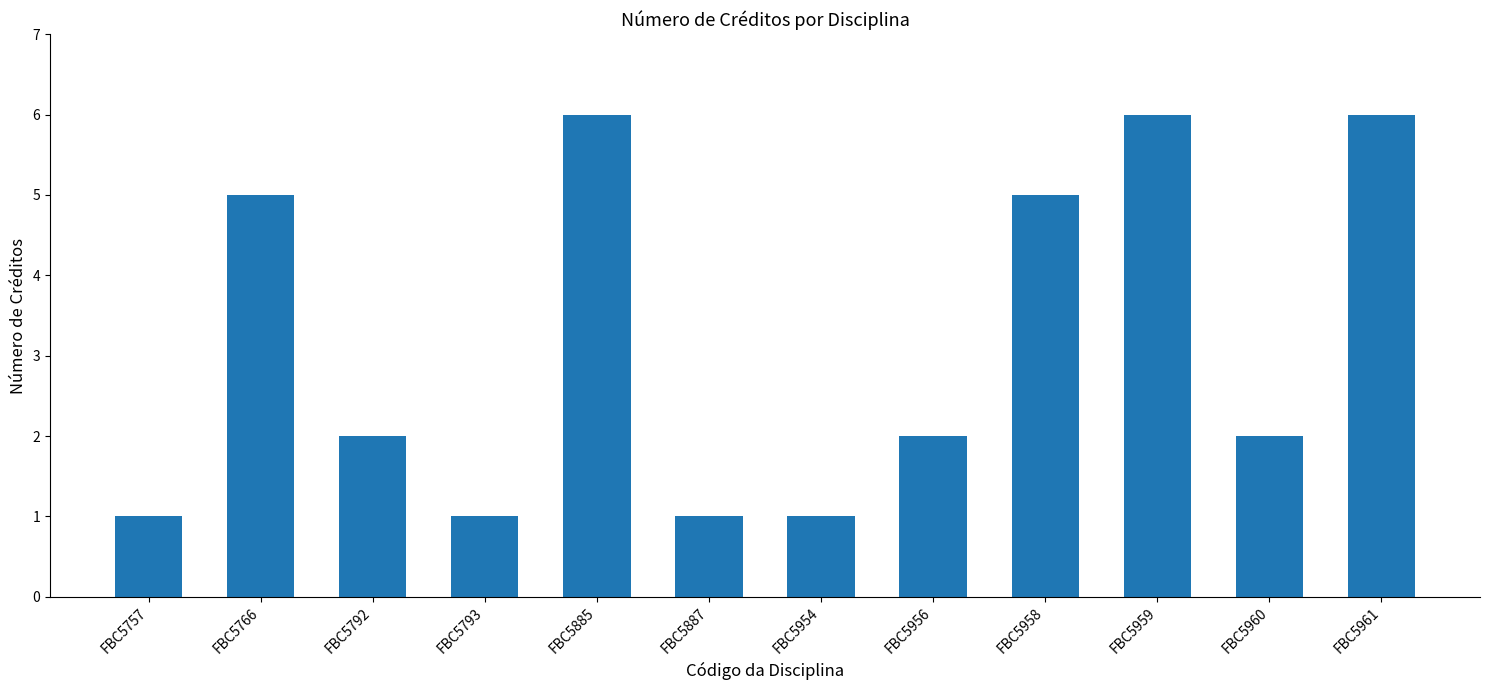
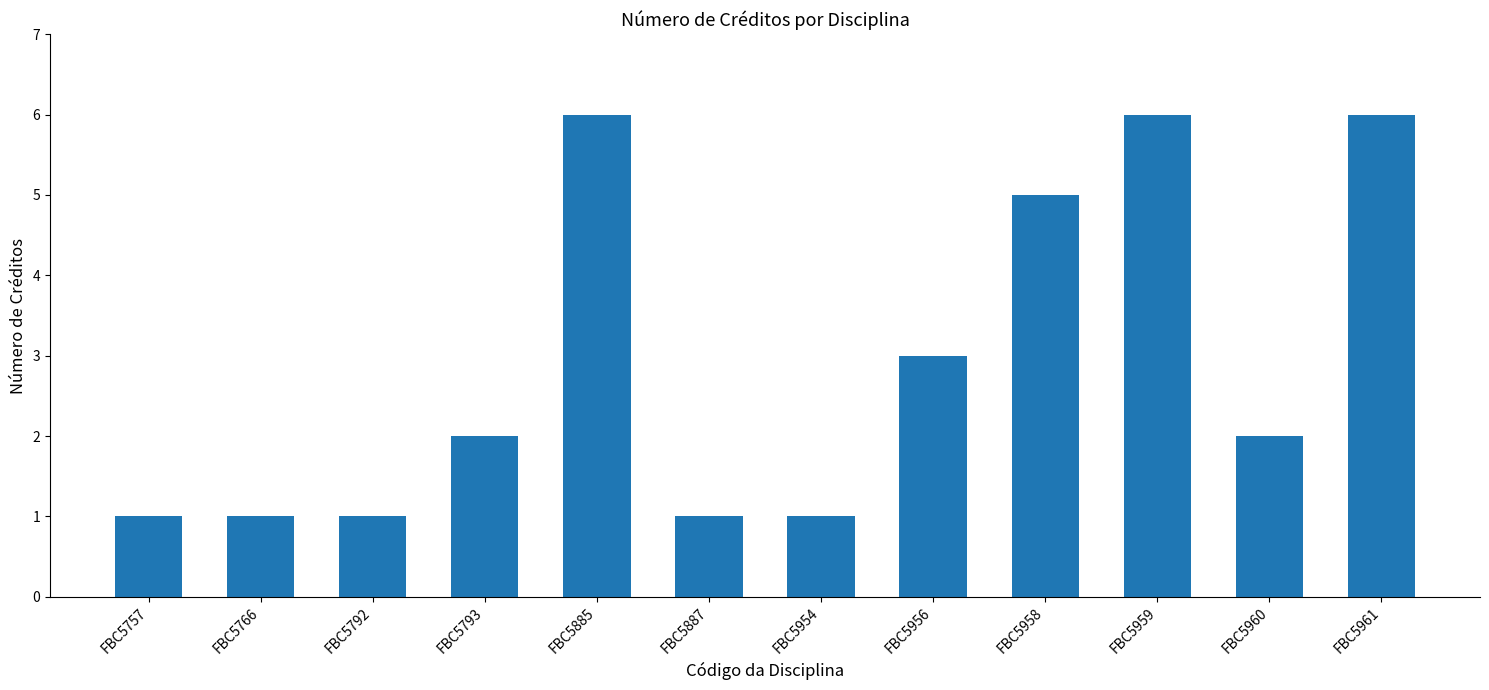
FBC5766: 5 -> 1
FBC5792: 2 -> 1
FBC5793: 1 -> 2
FBC5956: 2 -> 3
